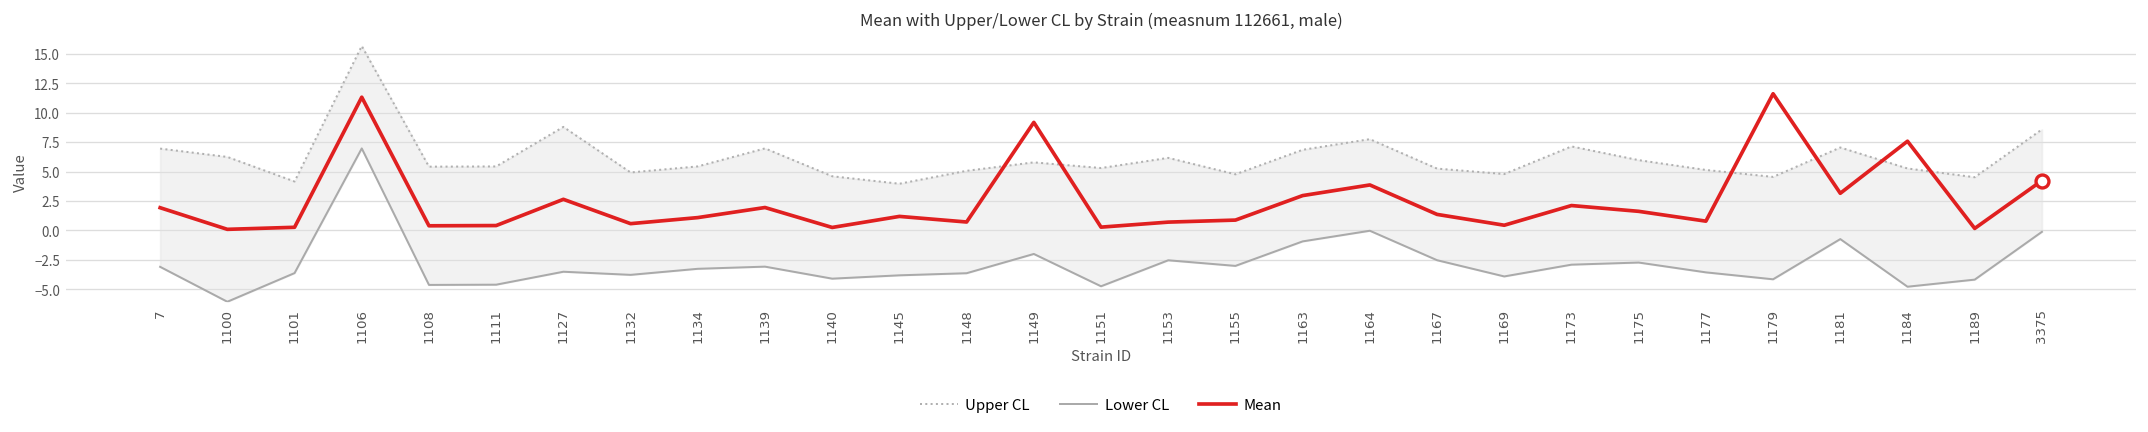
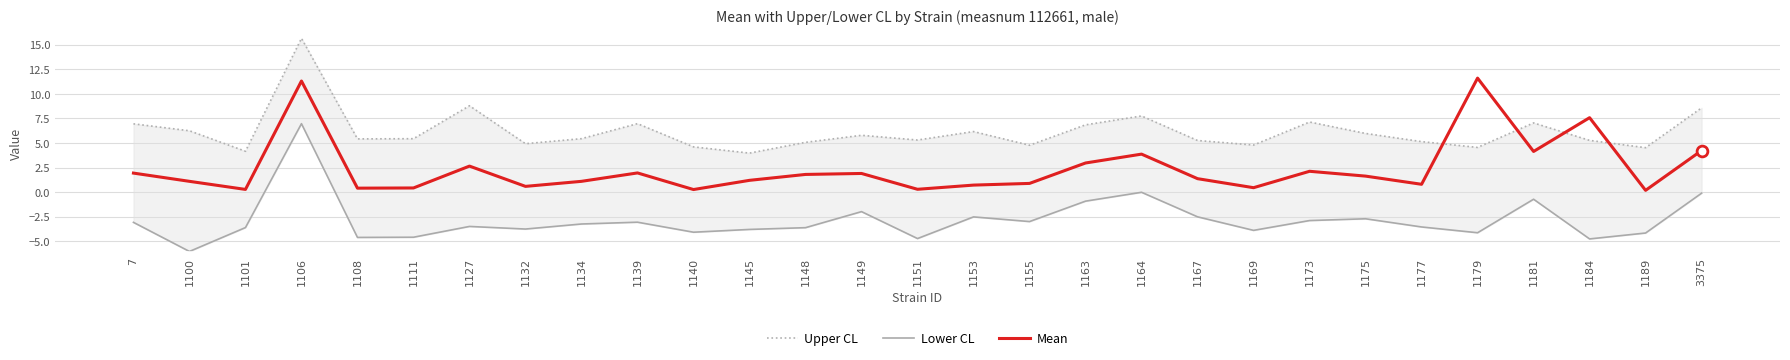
Mean, 1100: 0 -> 1
Mean, 1148: 1 -> 2
Mean, 1149: 9 -> 2
Mean, 1181: 3 -> 4
